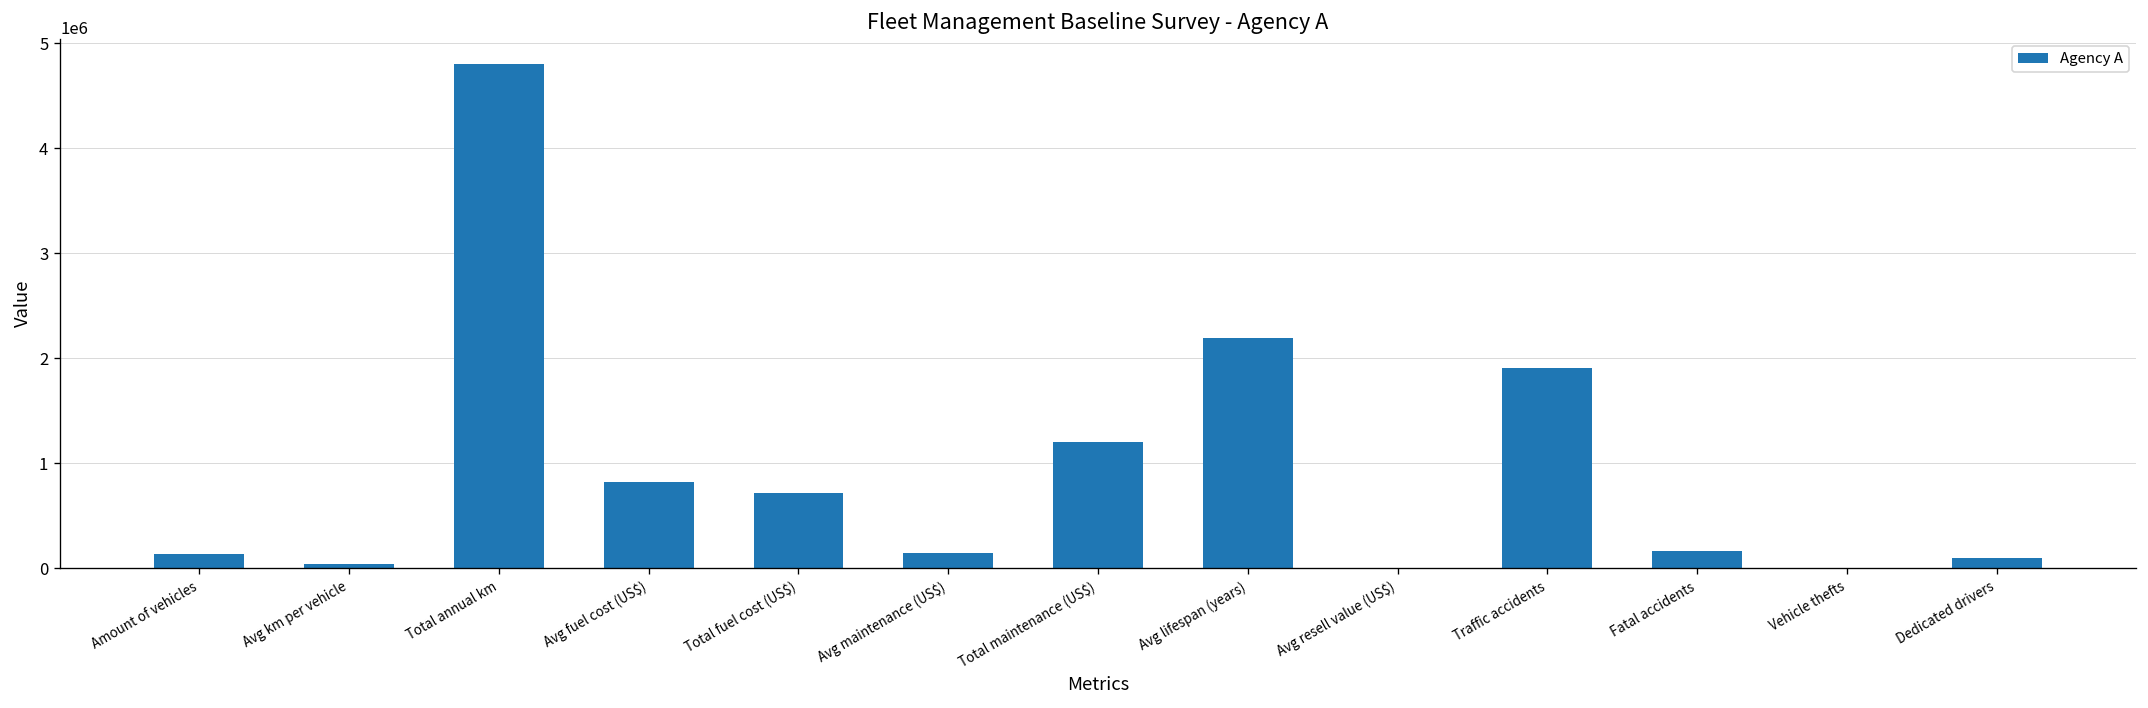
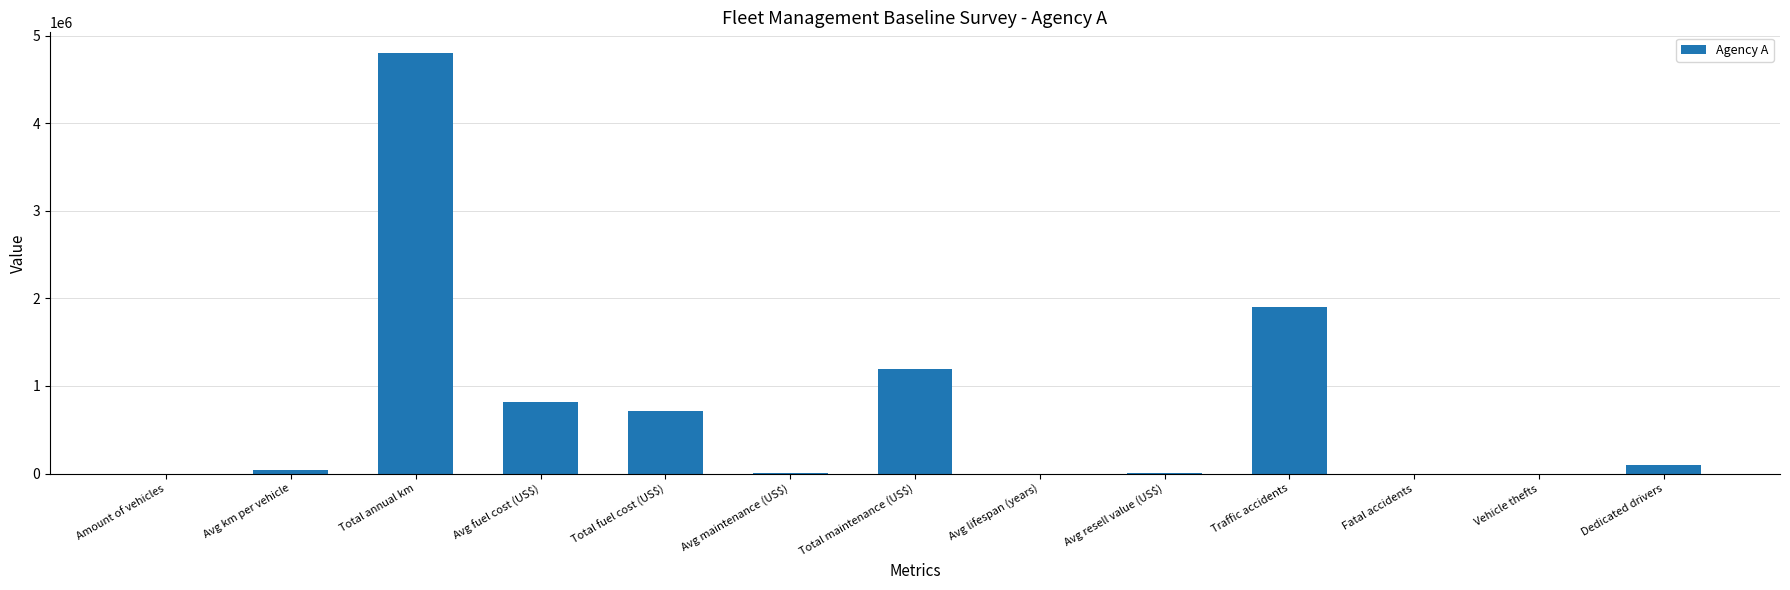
Amount of vehicles: 100000 -> 0
Avg maintenance (US$): 100000 -> 0
Avg lifespan (years): 2200000 -> 0
Fatal accidents: 200000 -> 0
